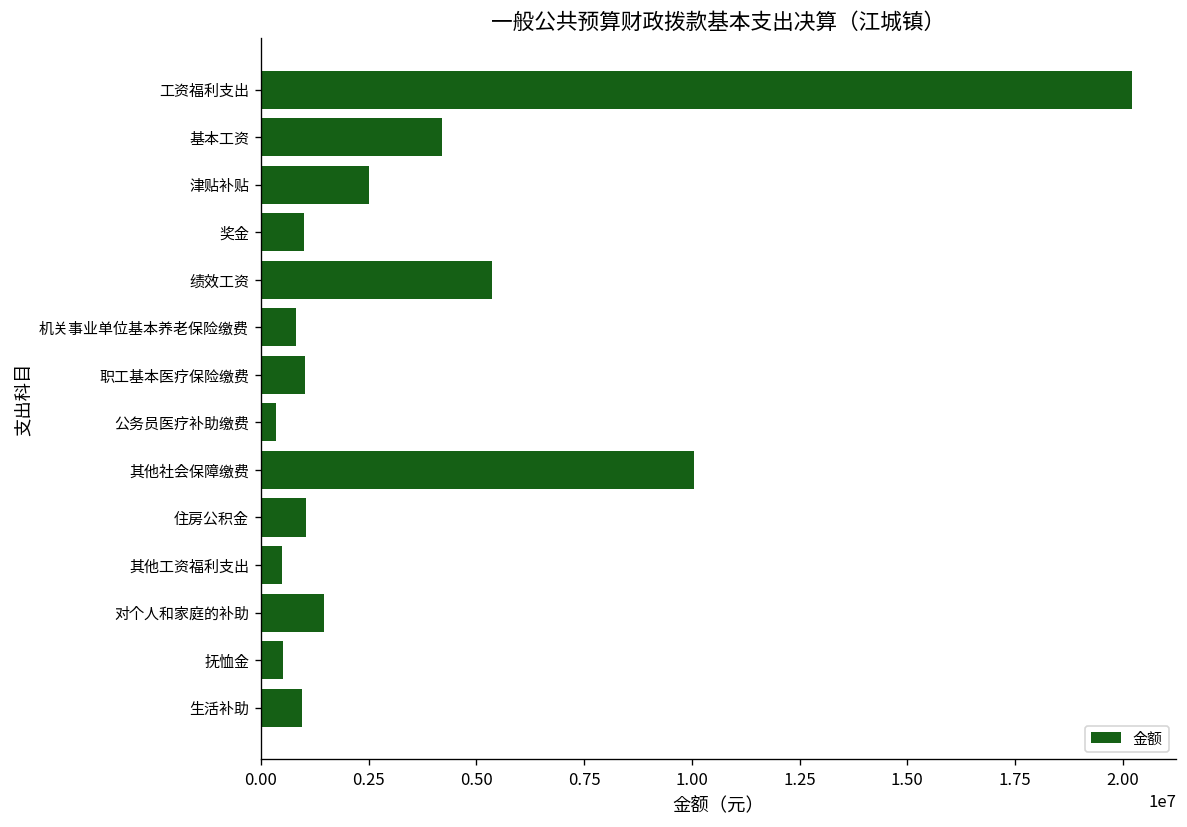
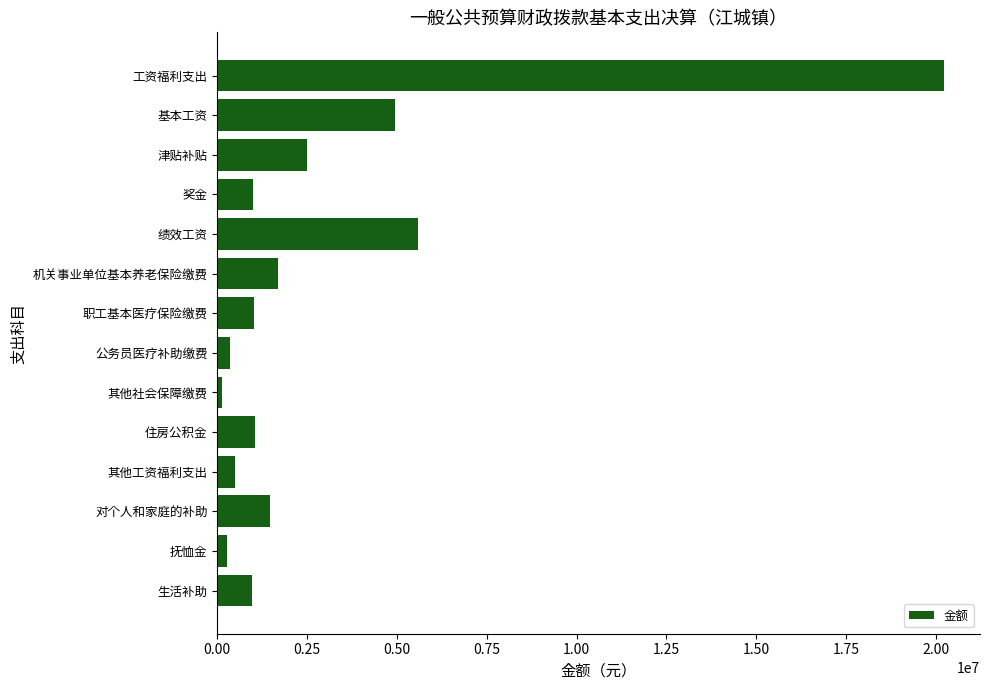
基本工资: 4200000 -> 4900000
绩效工资: 5400000 -> 5600000
机关事业单位基本养老保险缴费: 800000 -> 1700000
其他社会保障缴费: 10100000 -> 100000
抚恤金: 500000 -> 300000
